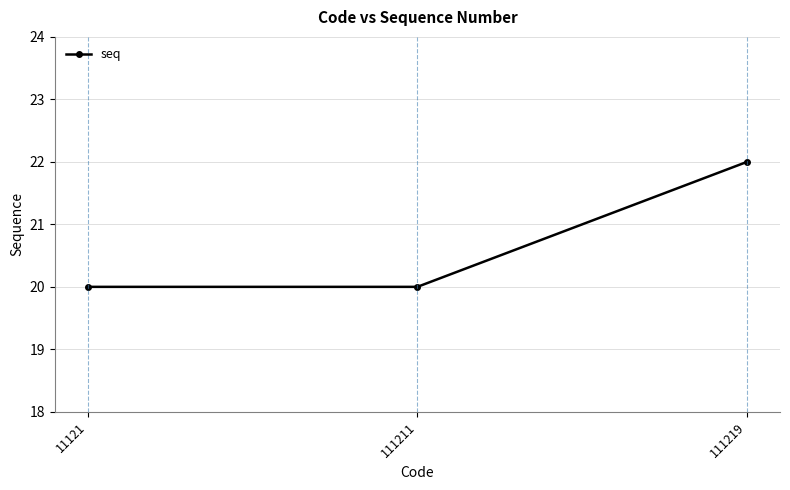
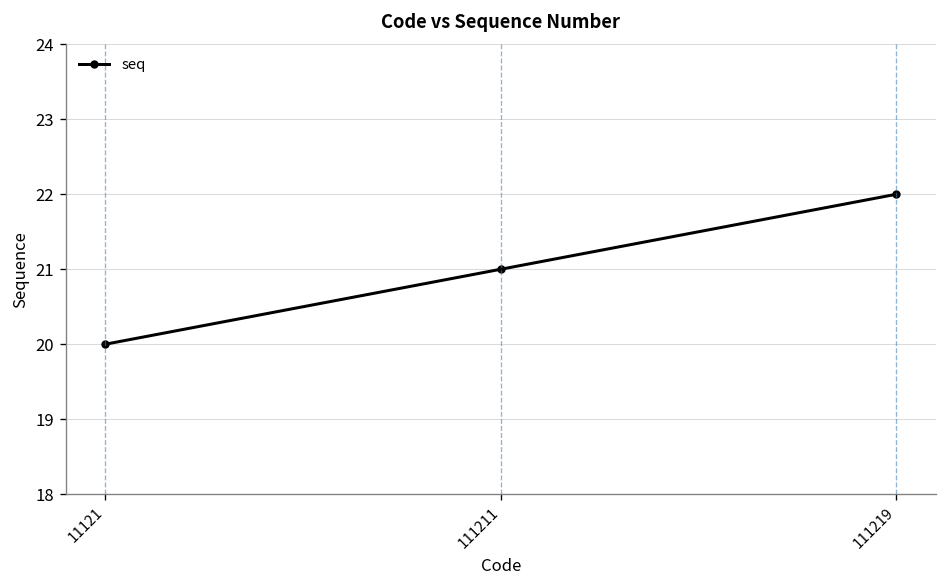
111211: 20 -> 21
